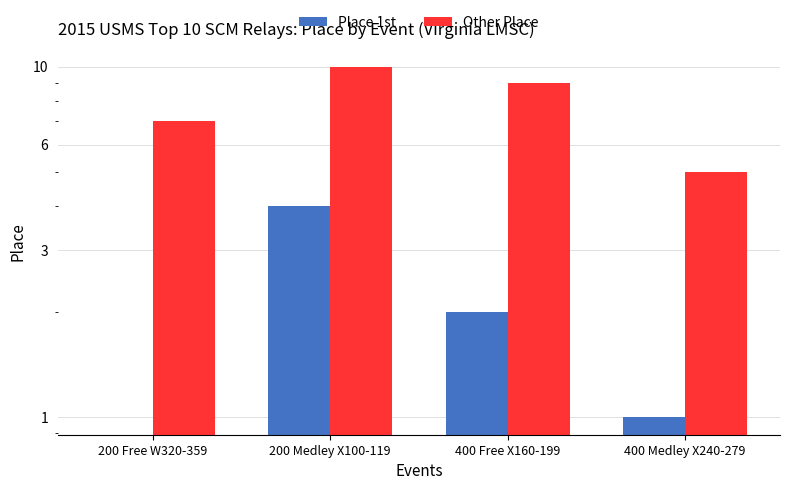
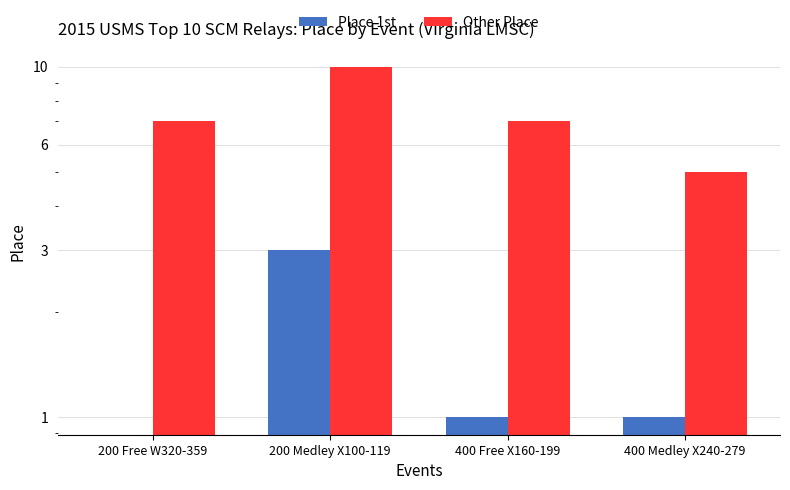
Place 1st, 200 Medley X100-119: 4 -> 3
Place 1st, 400 Free X160-199: 2 -> 1
Other Place, 400 Free X160-199: 9 -> 7
